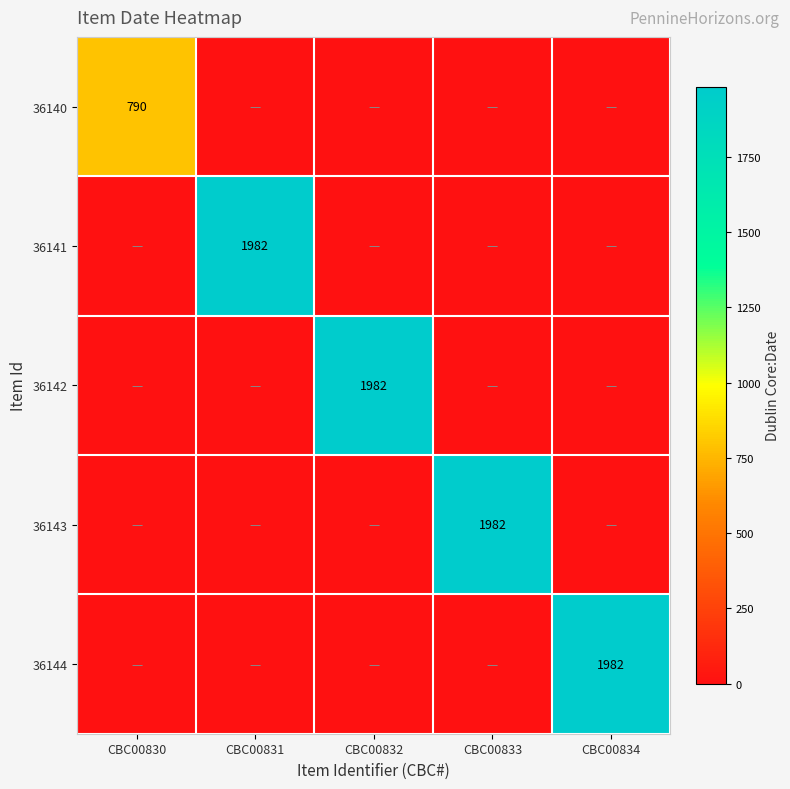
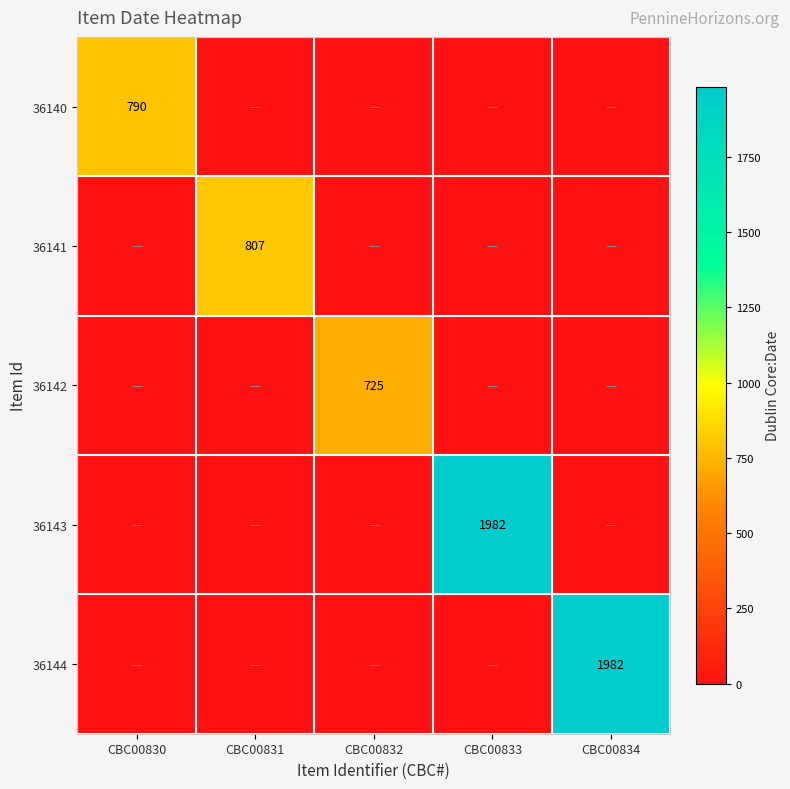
36141, CBC00831: 1982 -> 807
36142, CBC00832: 1982 -> 725
